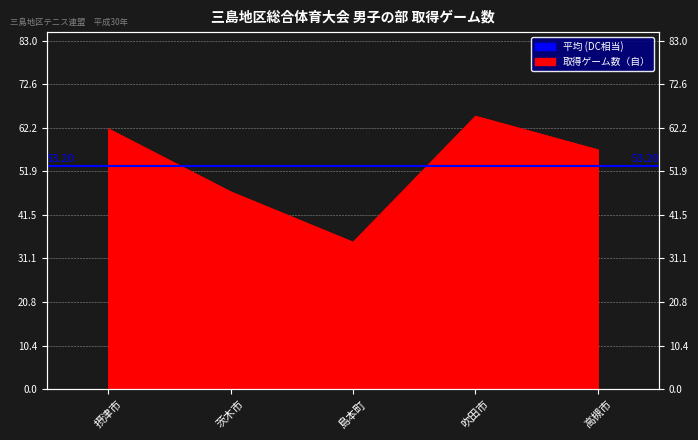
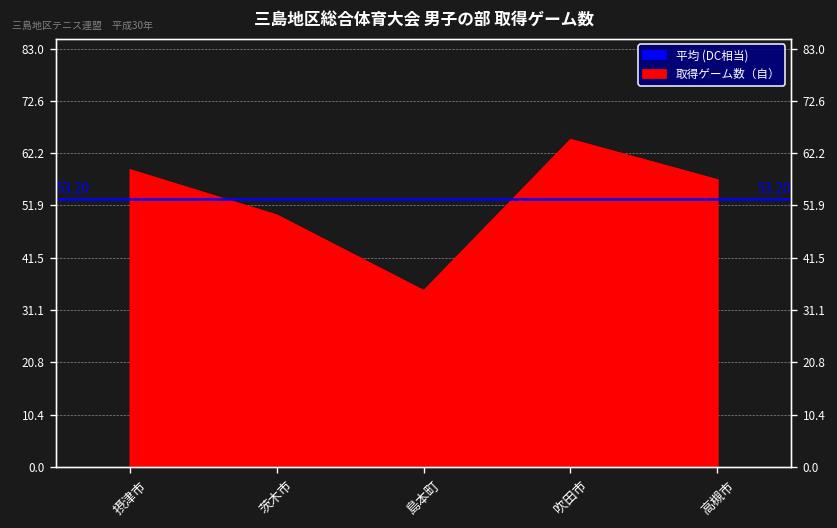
摂津市: 62 -> 59
茨木市: 47 -> 50
